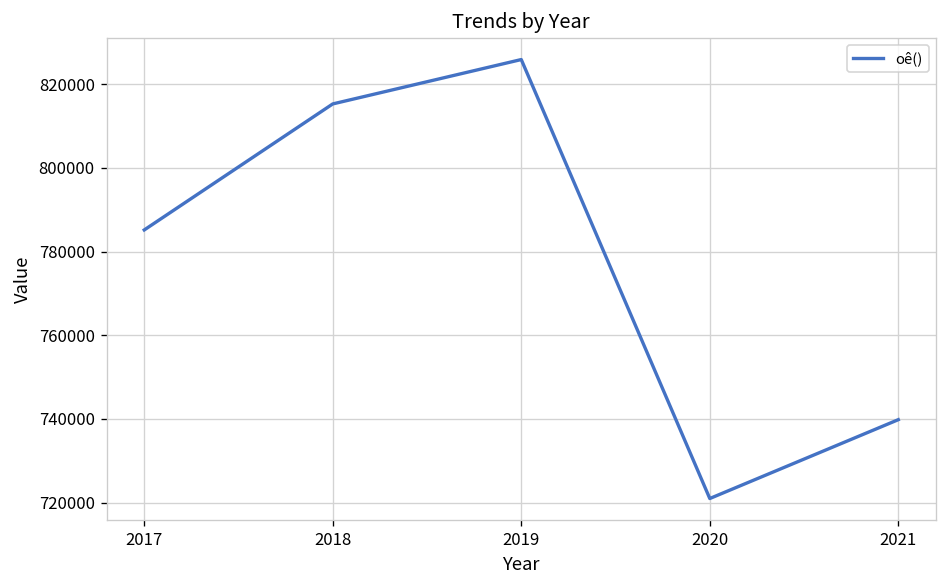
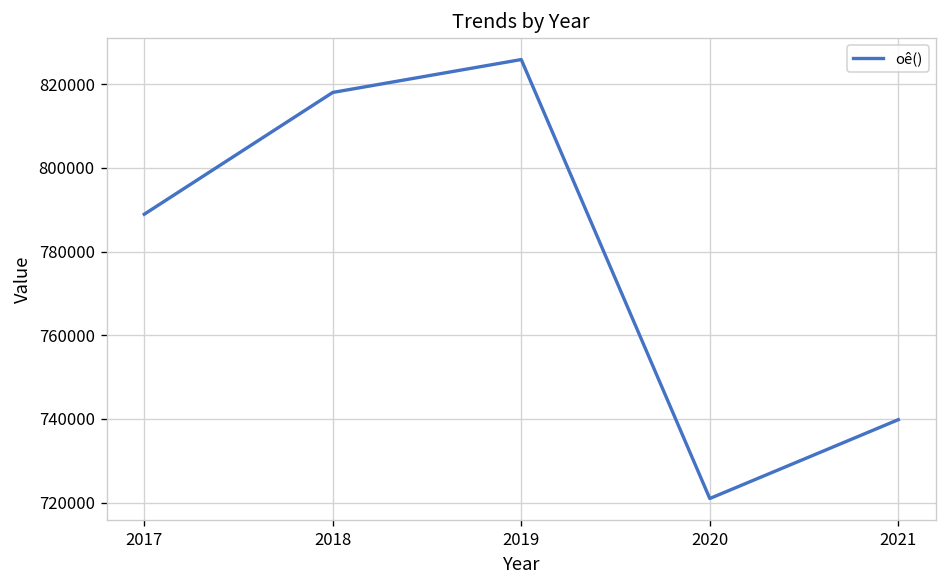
2017: 785000 -> 789000
2018: 815000 -> 818000
